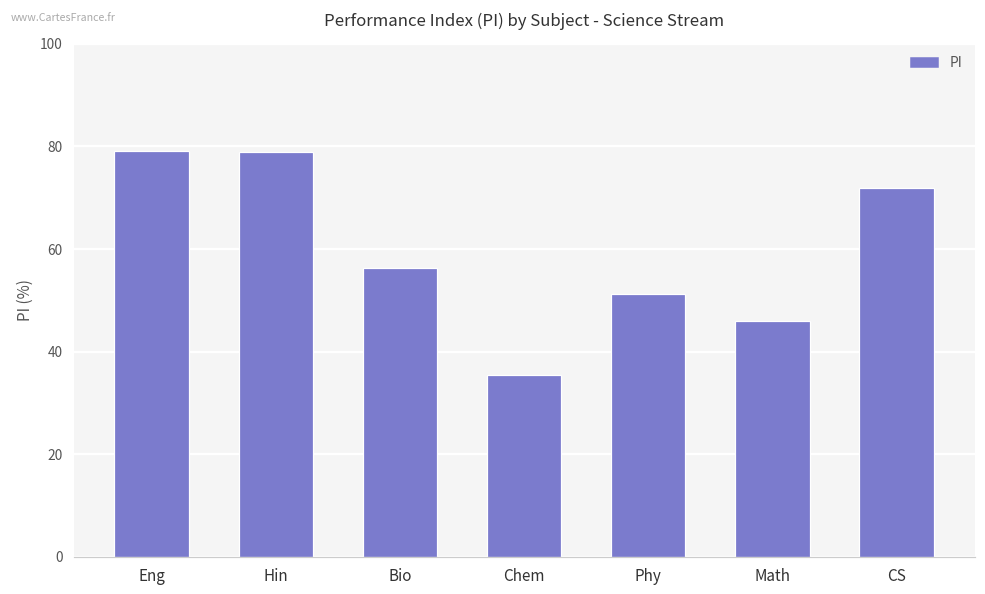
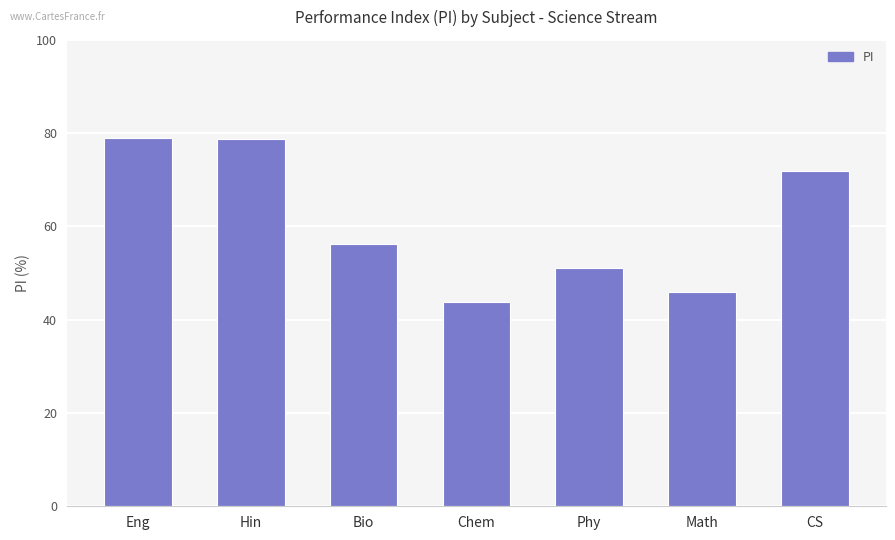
Chem: 35 -> 44
